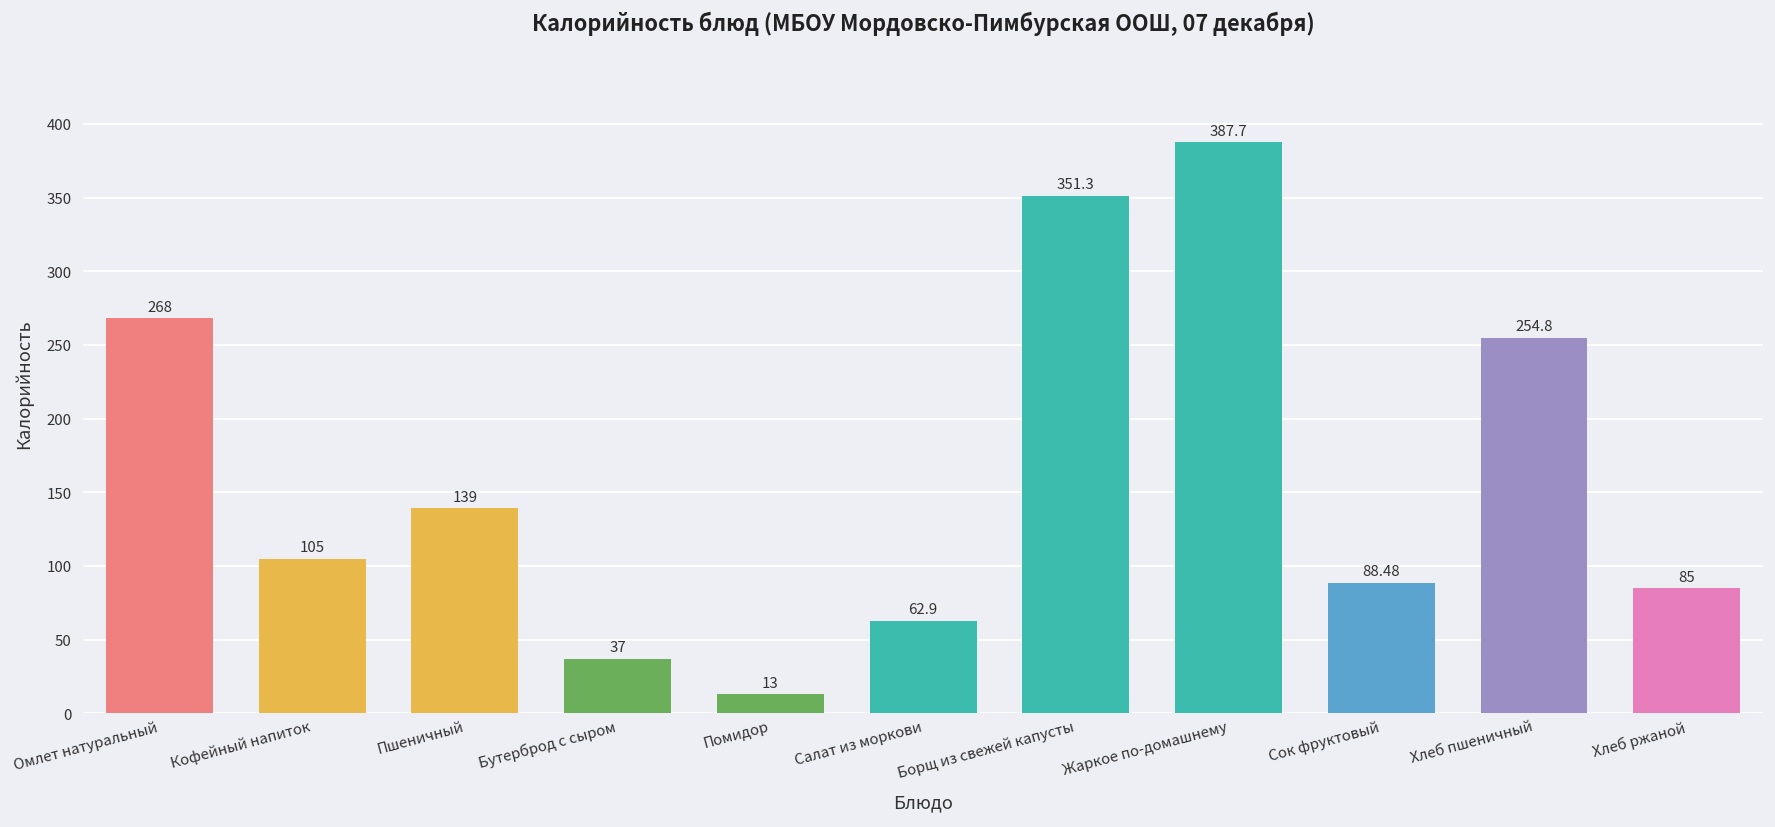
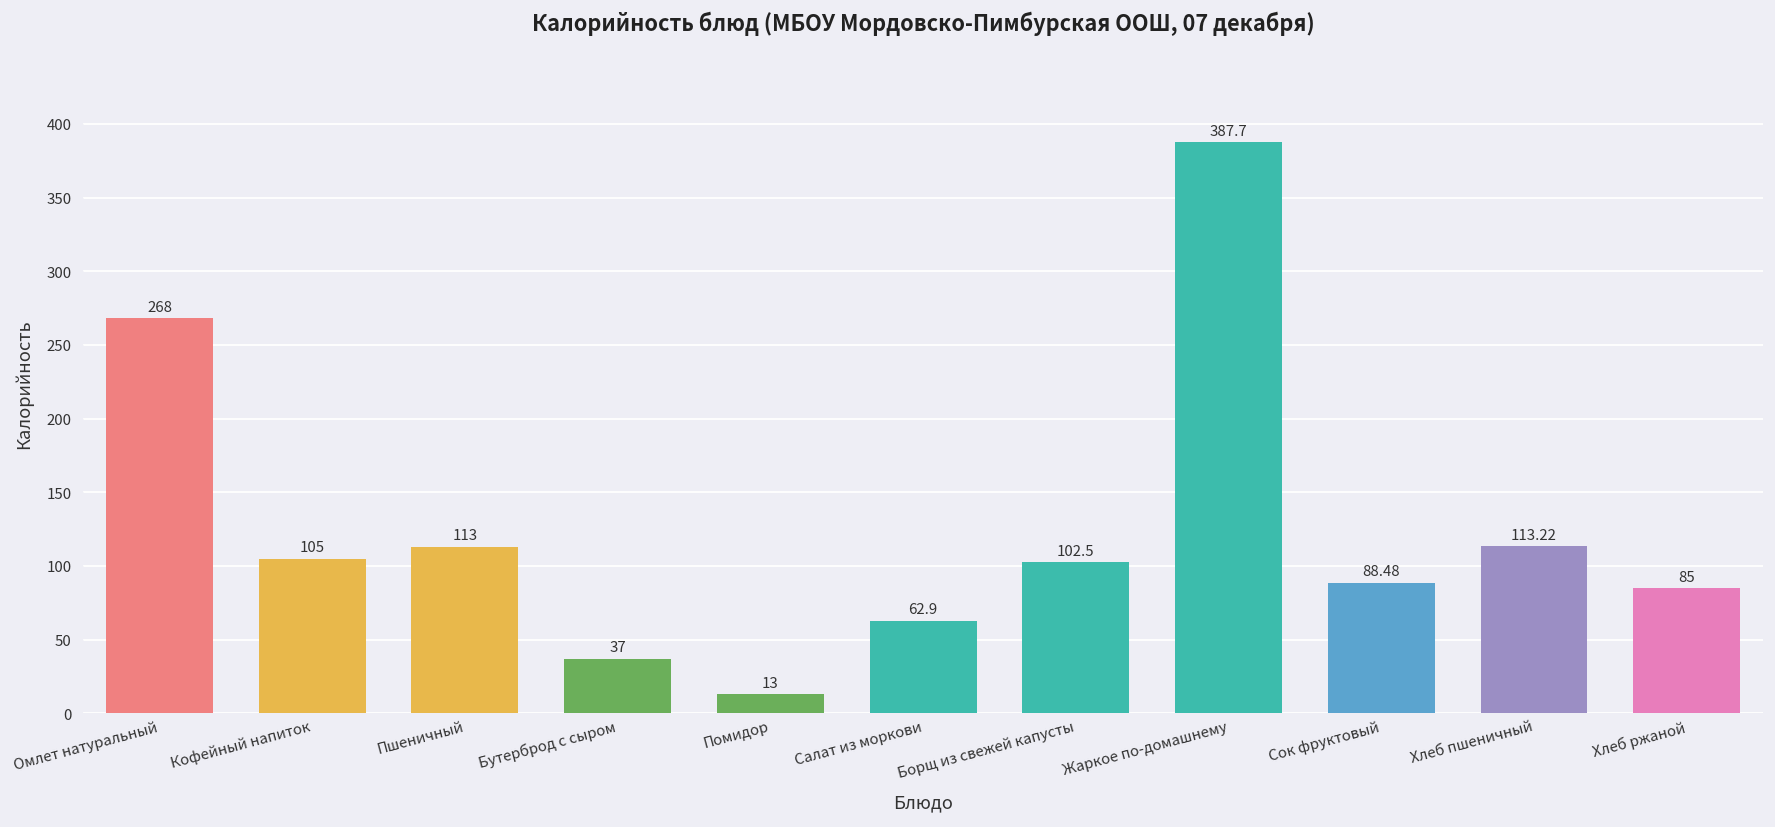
Пшеничный: 139 -> 113
Борщ из свежей капусты: 351.3 -> 102.5
Хлеб пшеничный: 254.8 -> 113.22
